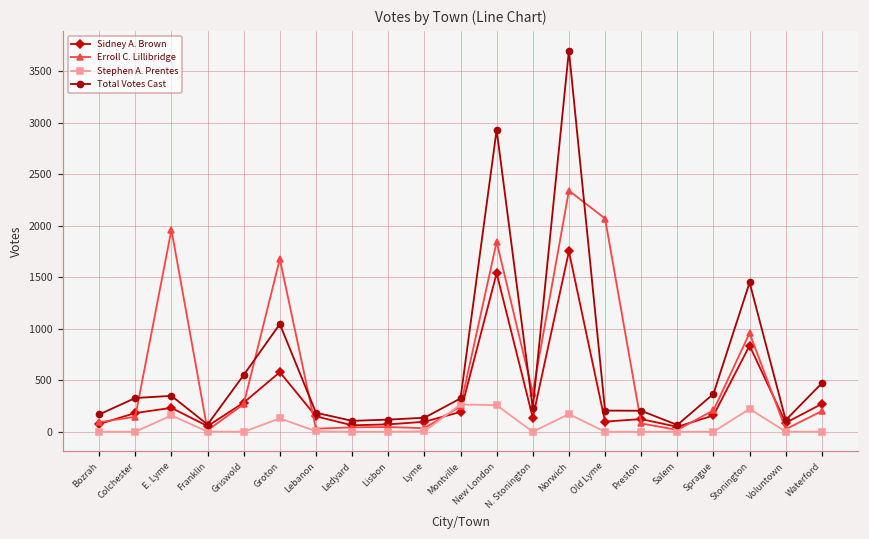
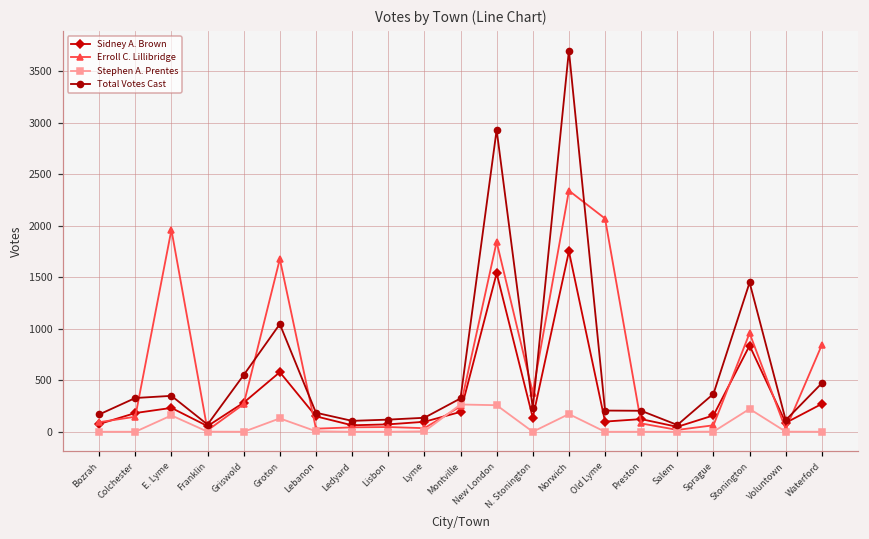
Erroll C. Lillibridge, Sprague: 200 -> 100
Erroll C. Lillibridge, Waterford: 200 -> 800
